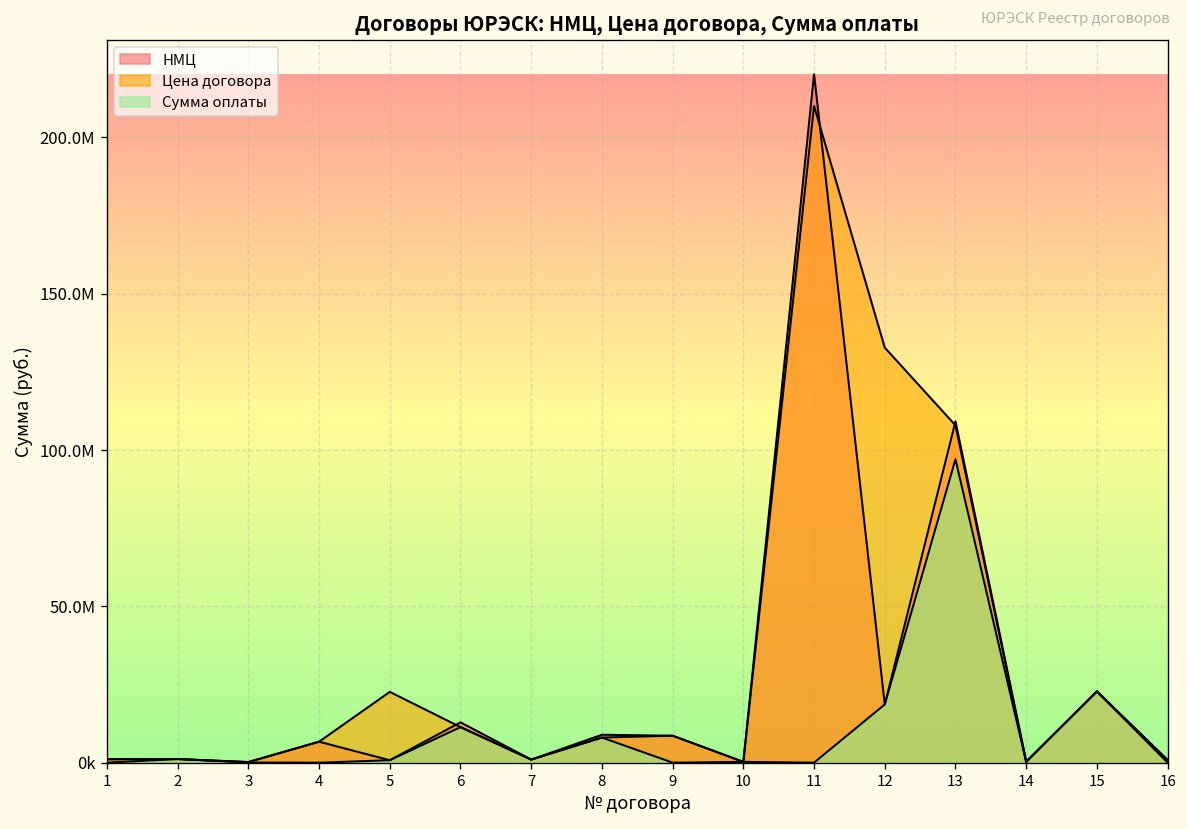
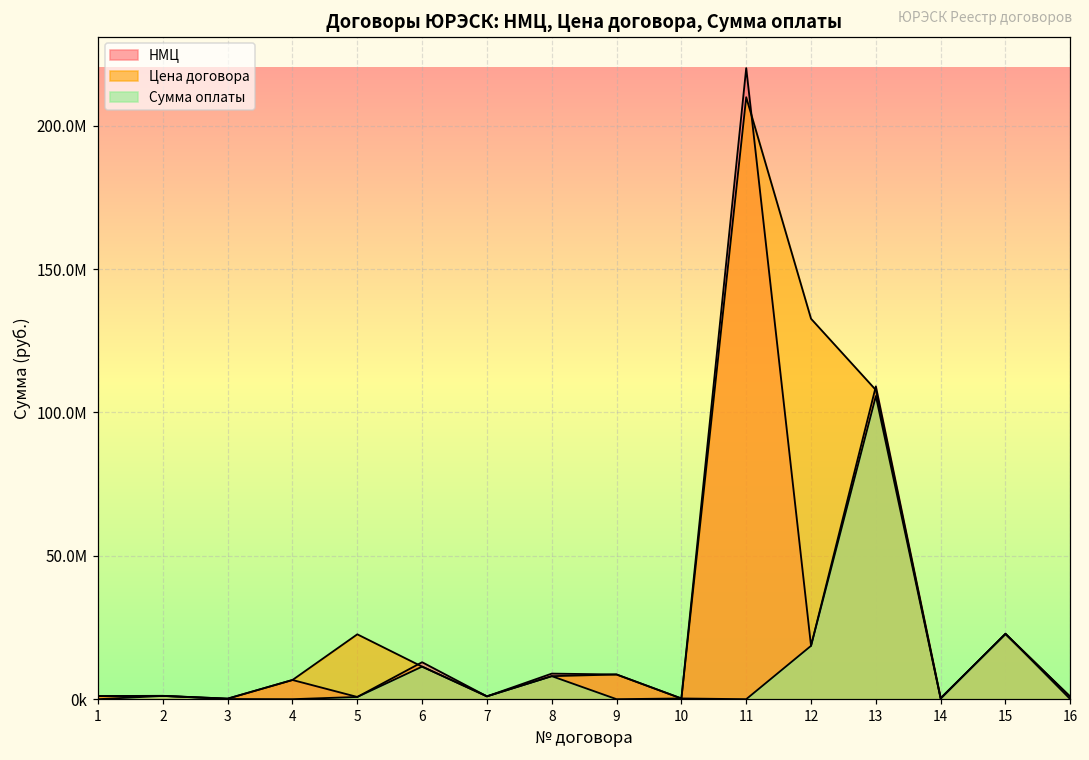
Сумма оплаты, 13: 97000000 -> 106000000
